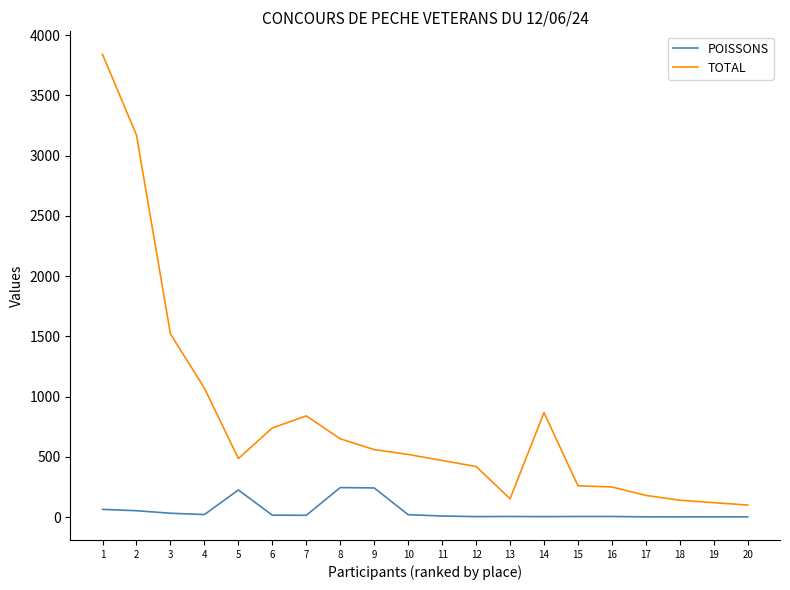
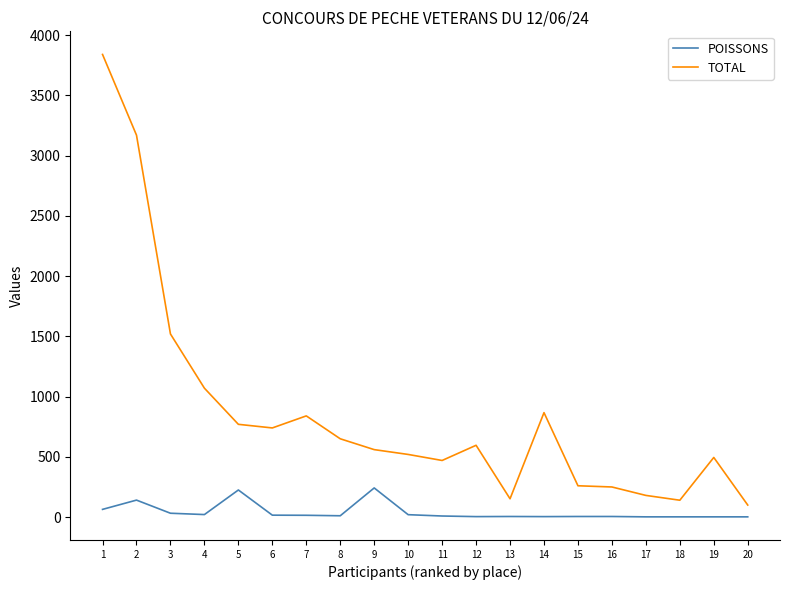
POISSONS, 2: 50 -> 140
TOTAL, 5: 490 -> 770
POISSONS, 8: 250 -> 10
TOTAL, 12: 420 -> 600
TOTAL, 19: 120 -> 500
